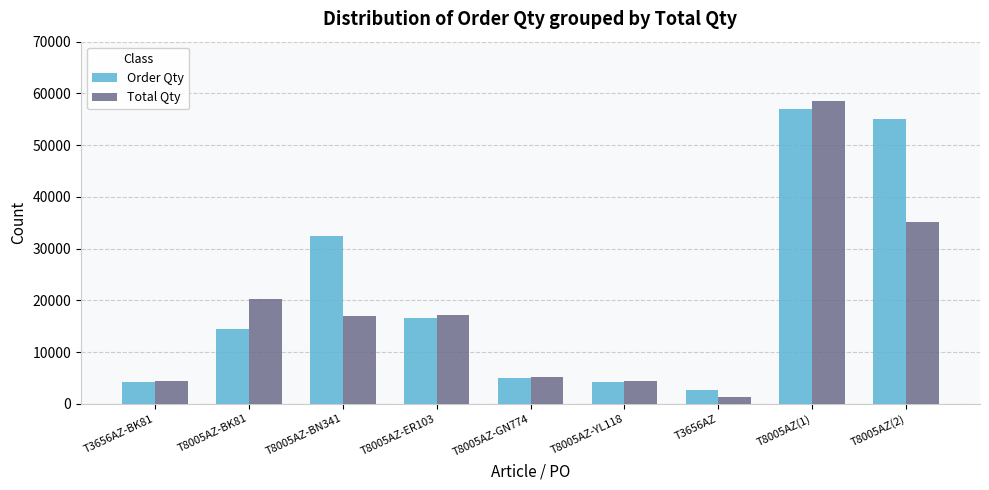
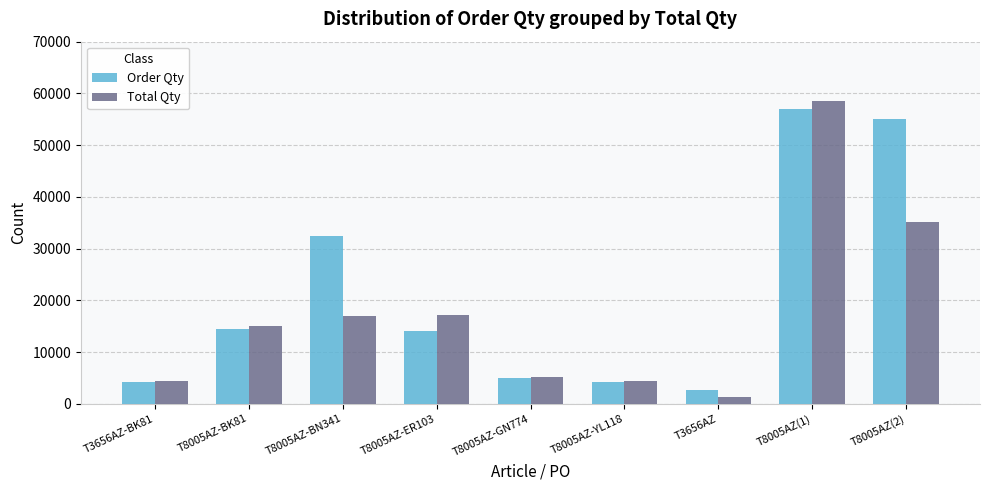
Total Qty, T8005AZ-BK81: 20000 -> 15000
Order Qty, T8005AZ-ER103: 17000 -> 14000
